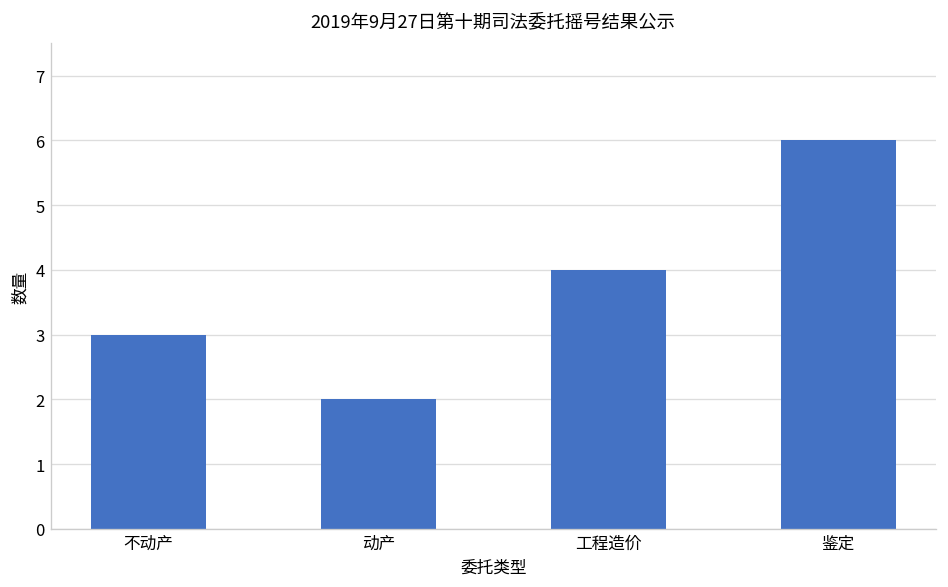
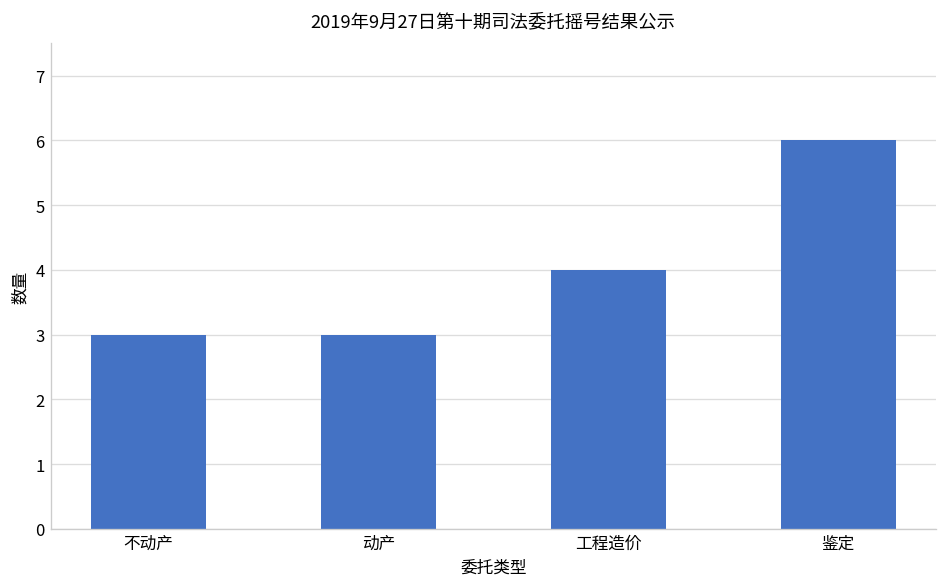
动产: 2 -> 3
